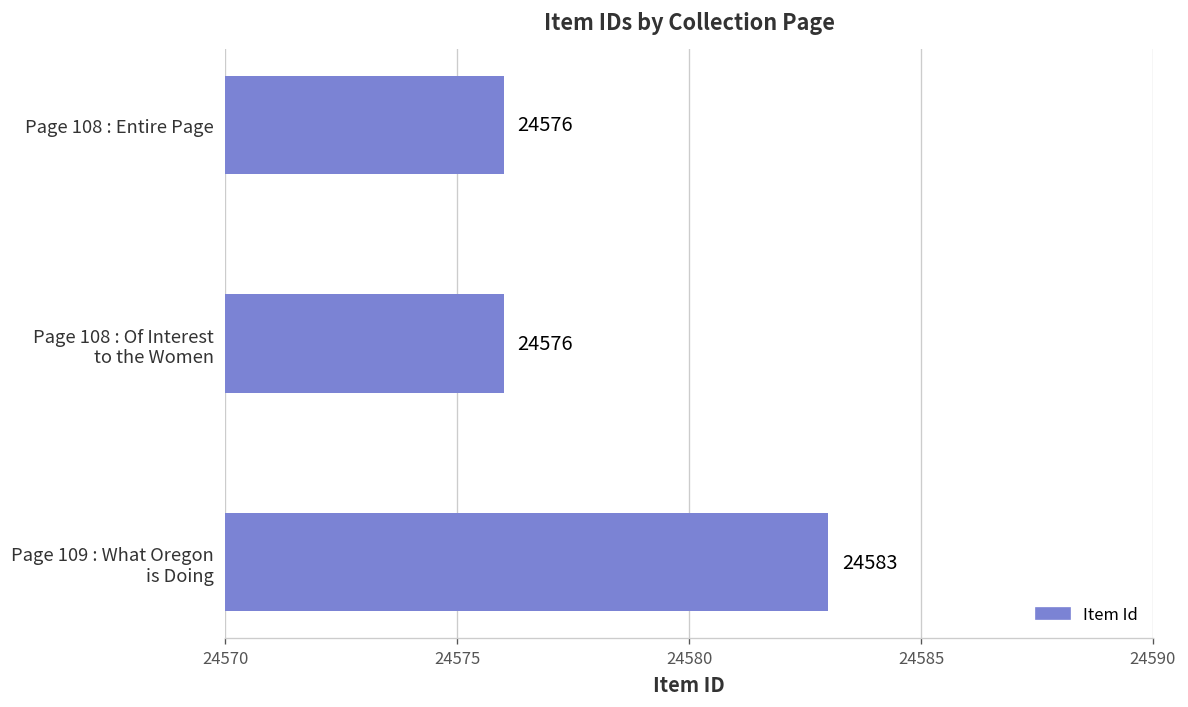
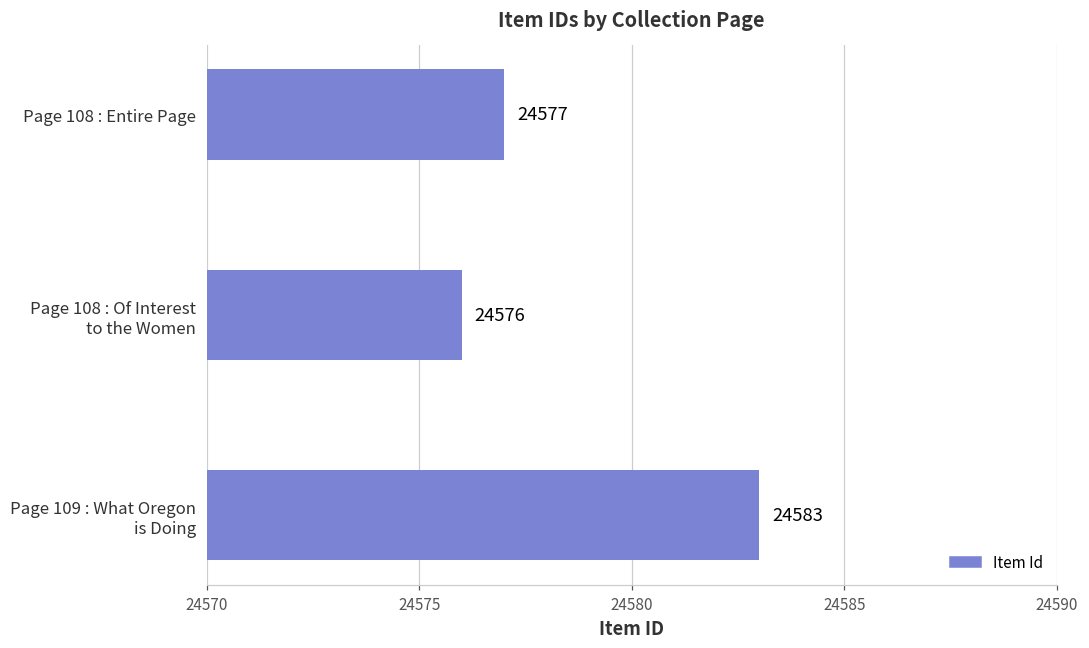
Page 108 : Entire Page: 24576 -> 24577
